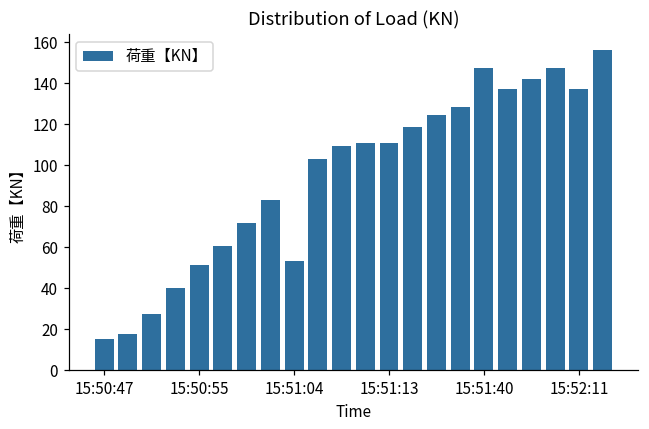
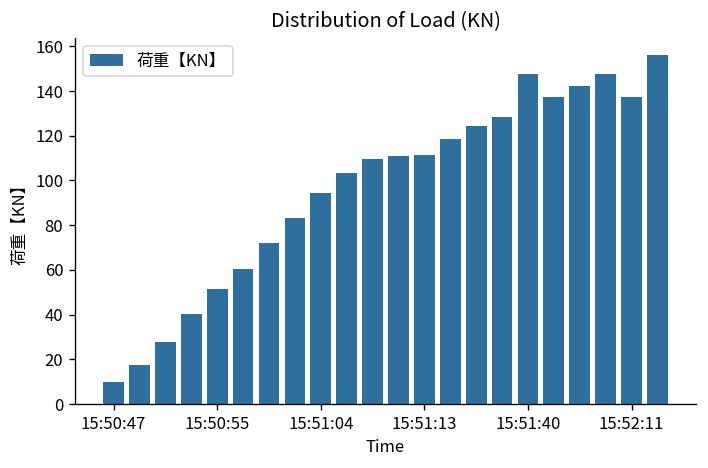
15:50:47: 15 -> 10
15:51:04: 54 -> 94
